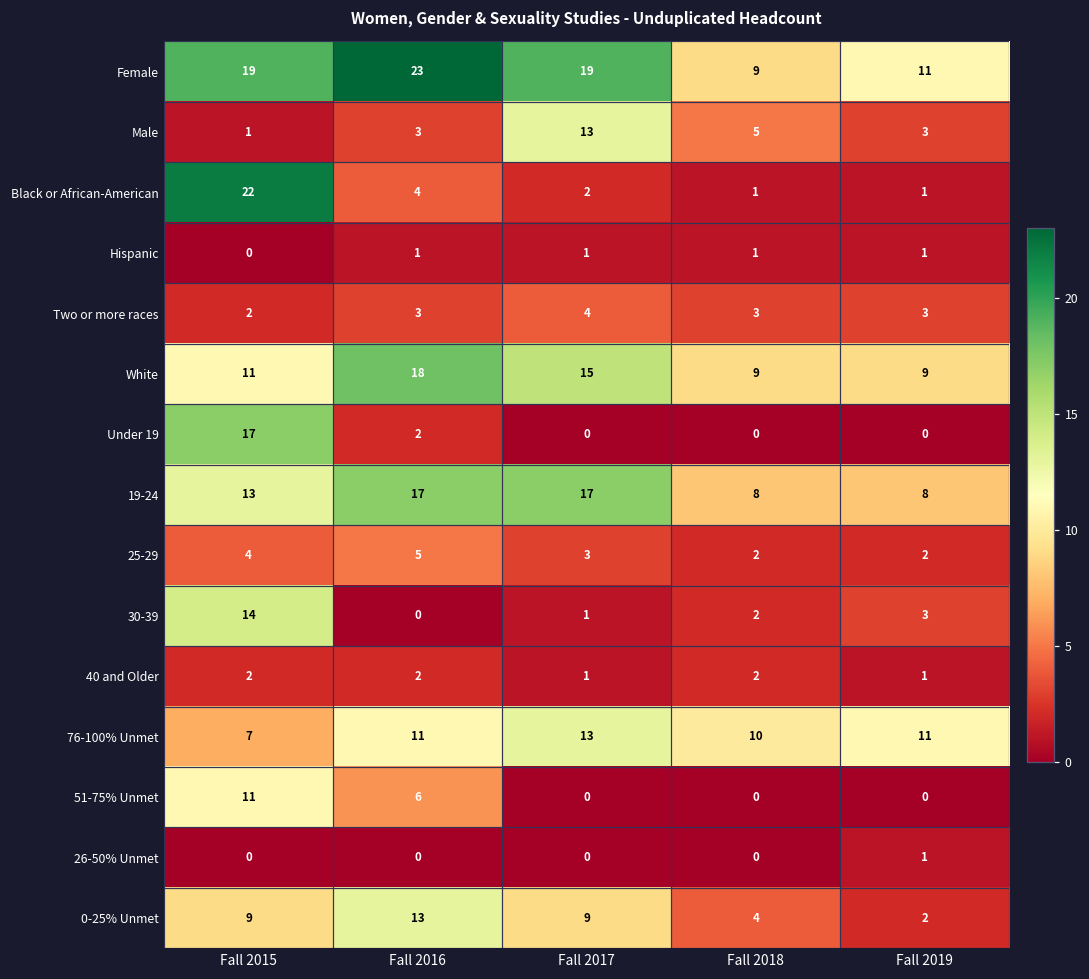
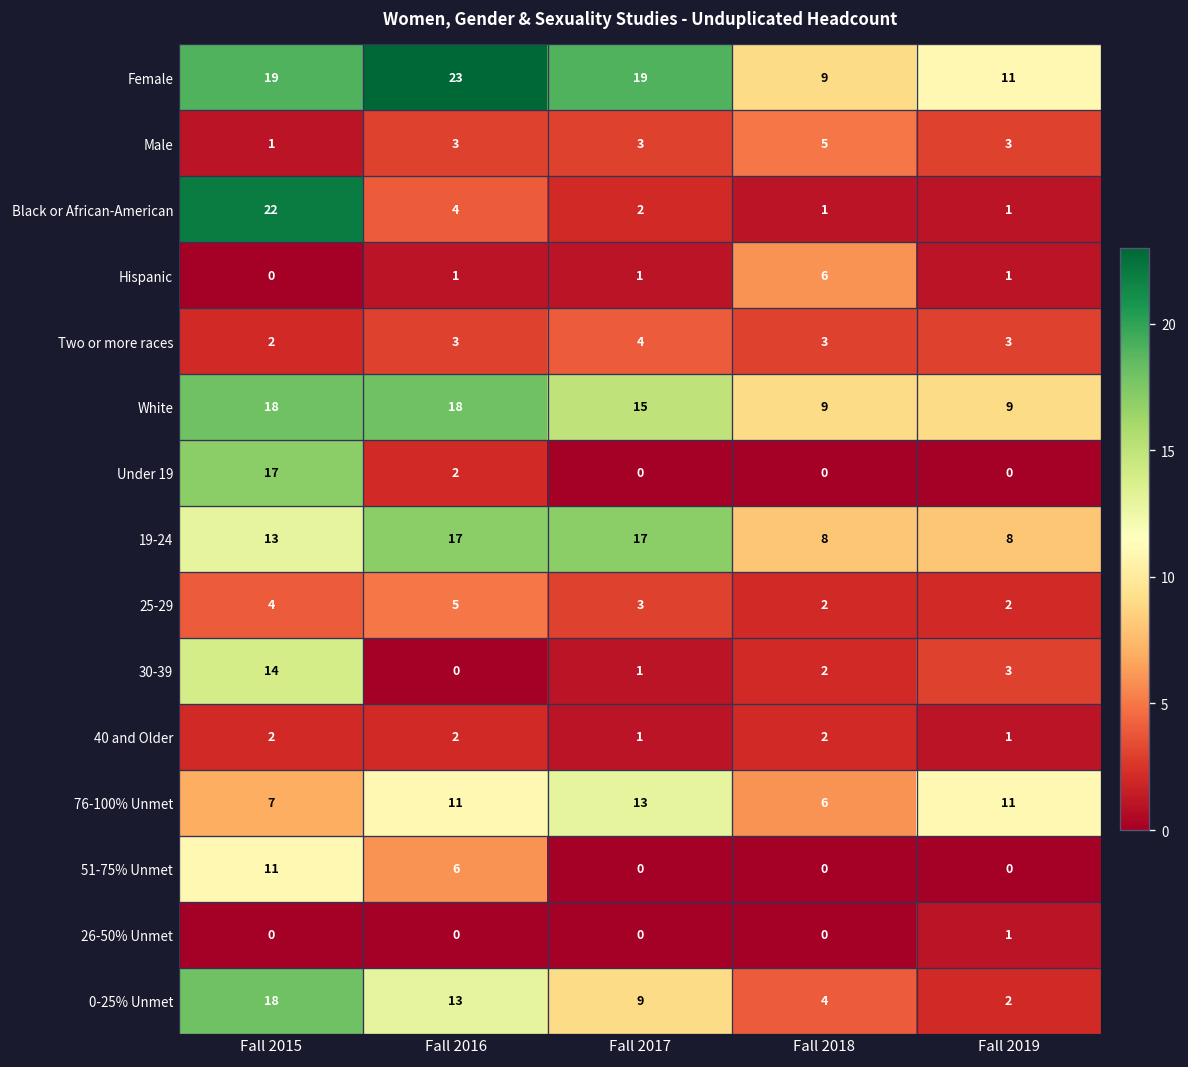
Male, Fall 2017: 13 -> 3
Hispanic, Fall 2018: 1 -> 6
White, Fall 2015: 11 -> 18
76-100% Unmet, Fall 2018: 10 -> 6
0-25% Unmet, Fall 2015: 9 -> 18
